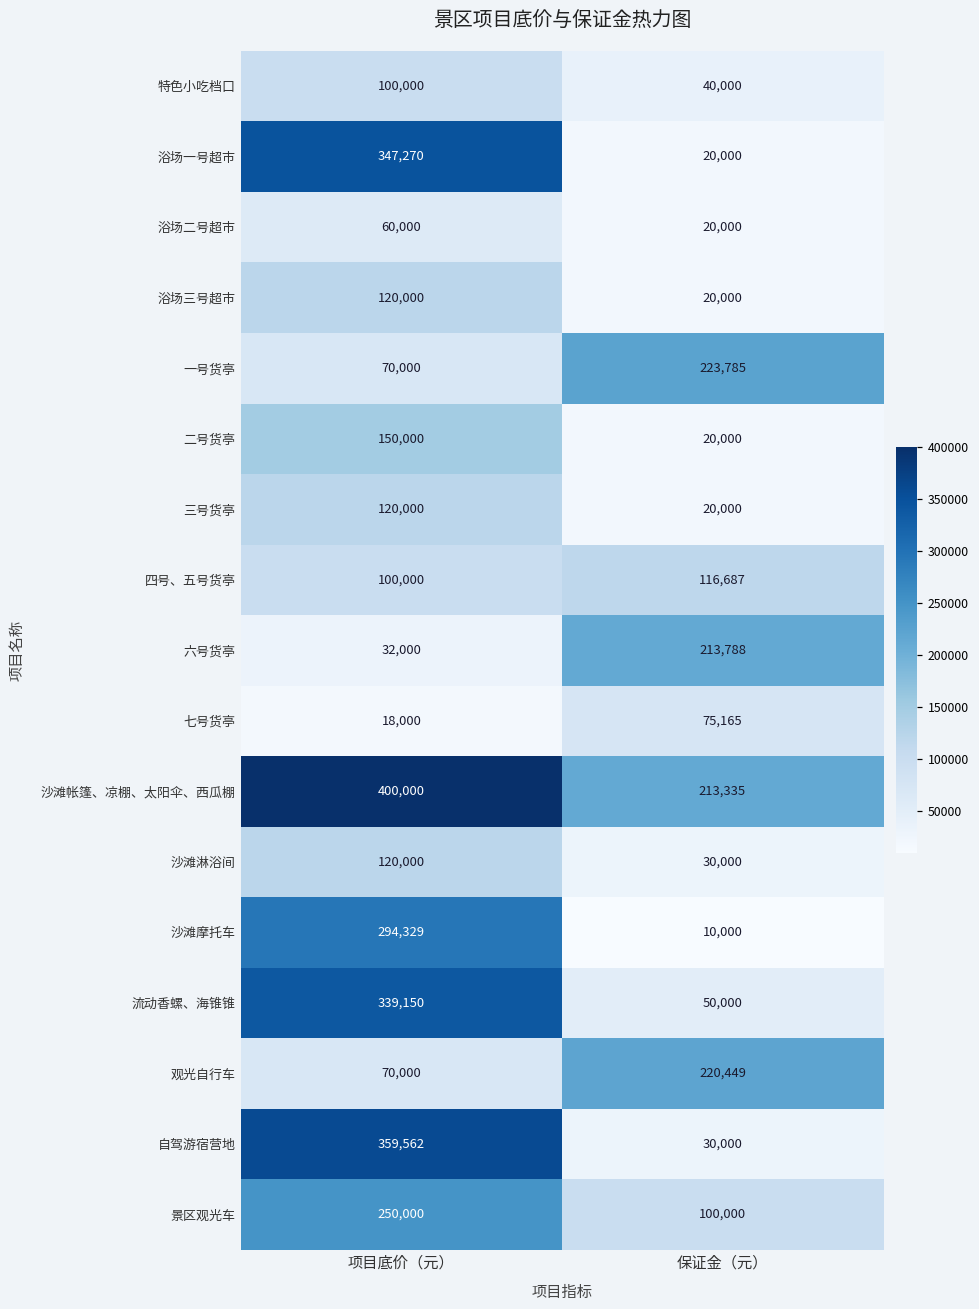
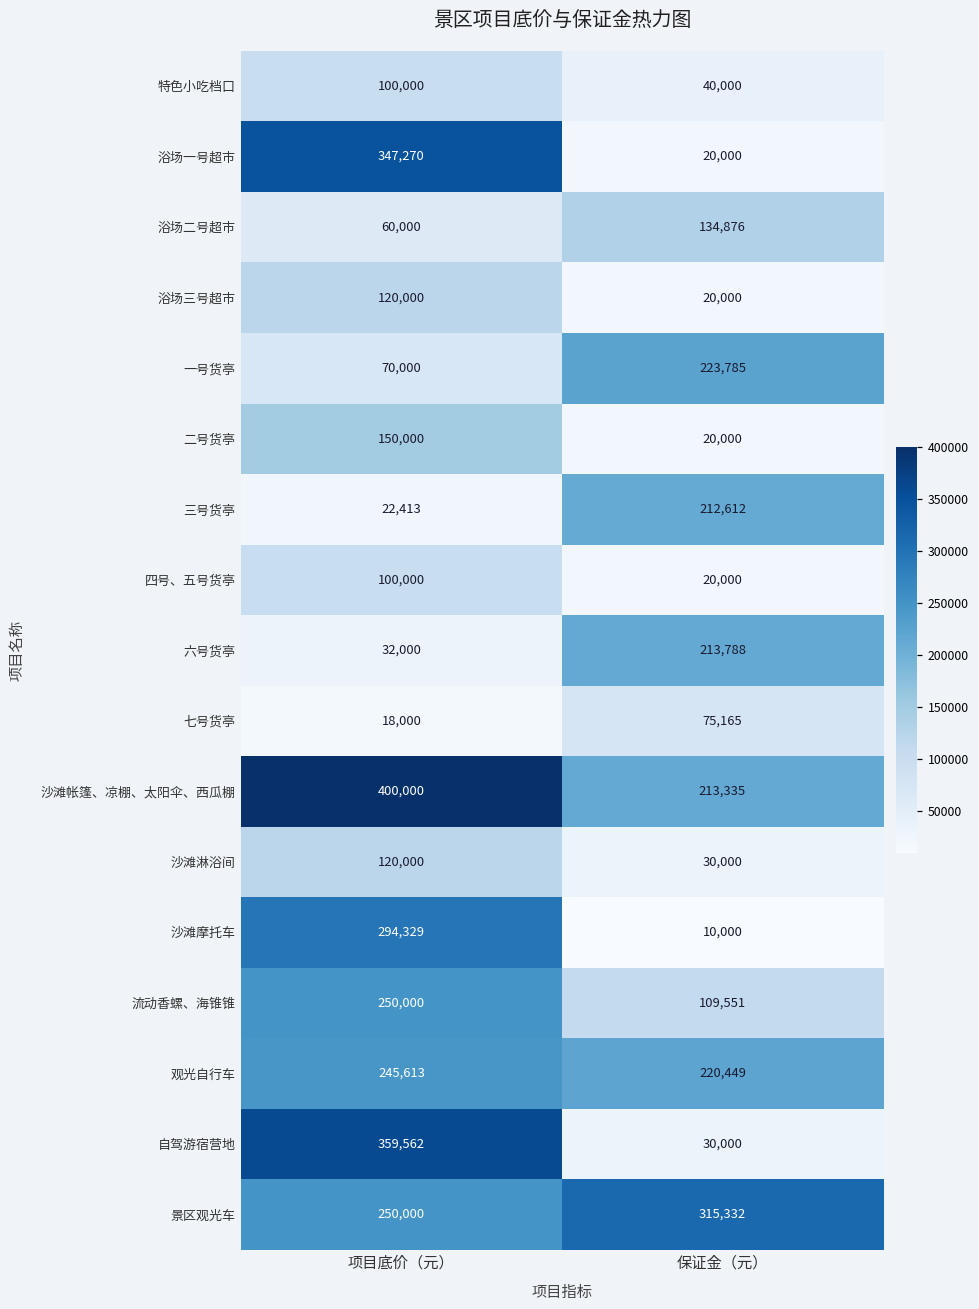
浴场二号超市, 保证金（元）: 20,000 -> 134,876
三号货亭, 项目底价（元）: 120,000 -> 22,413
三号货亭, 保证金（元）: 20,000 -> 212,612
四号、五号货亭, 保证金（元）: 116,687 -> 20,000
流动香螺、海锥锥, 项目底价（元）: 339,150 -> 250,000
流动香螺、海锥锥, 保证金（元）: 50,000 -> 109,551
观光自行车, 项目底价（元）: 70,000 -> 245,613
景区观光车, 保证金（元）: 100,000 -> 315,332
